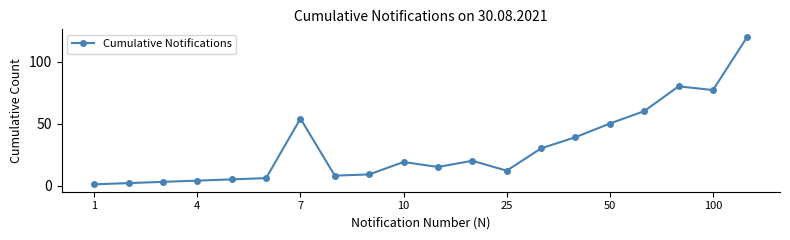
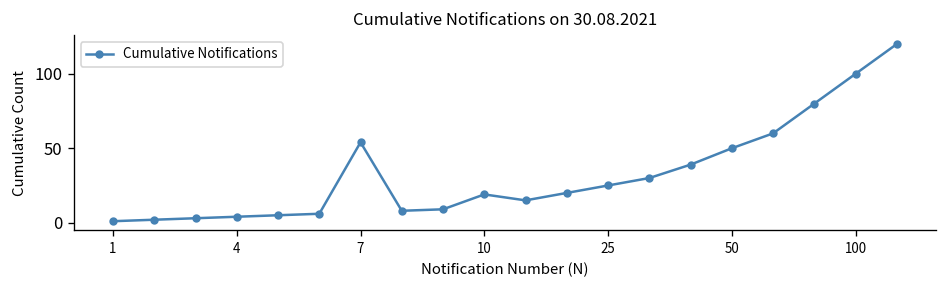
25: 12 -> 25
100: 77 -> 100
